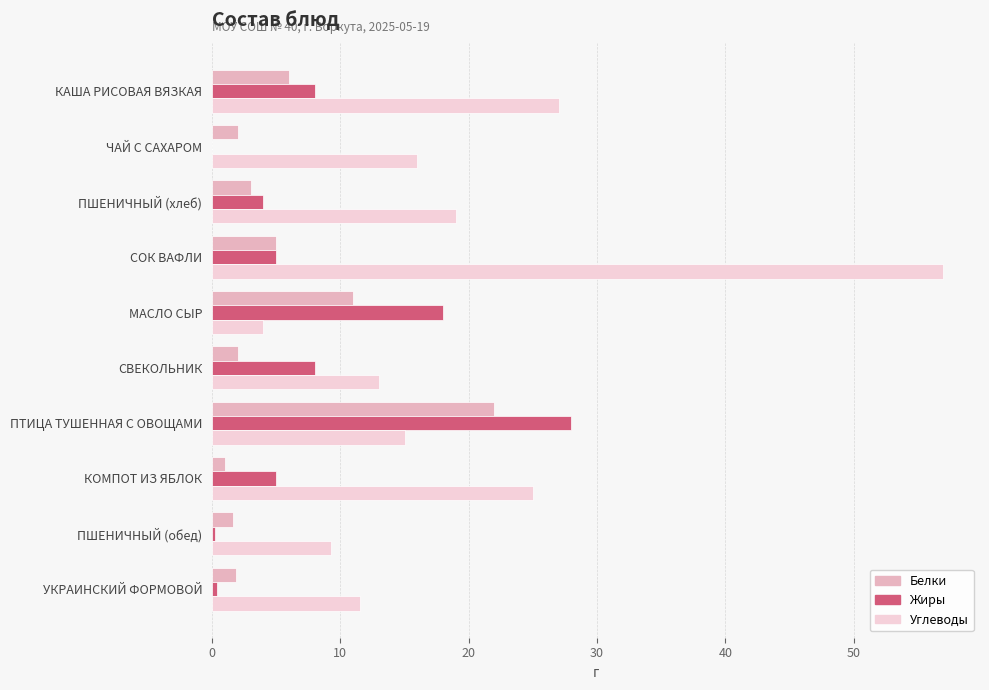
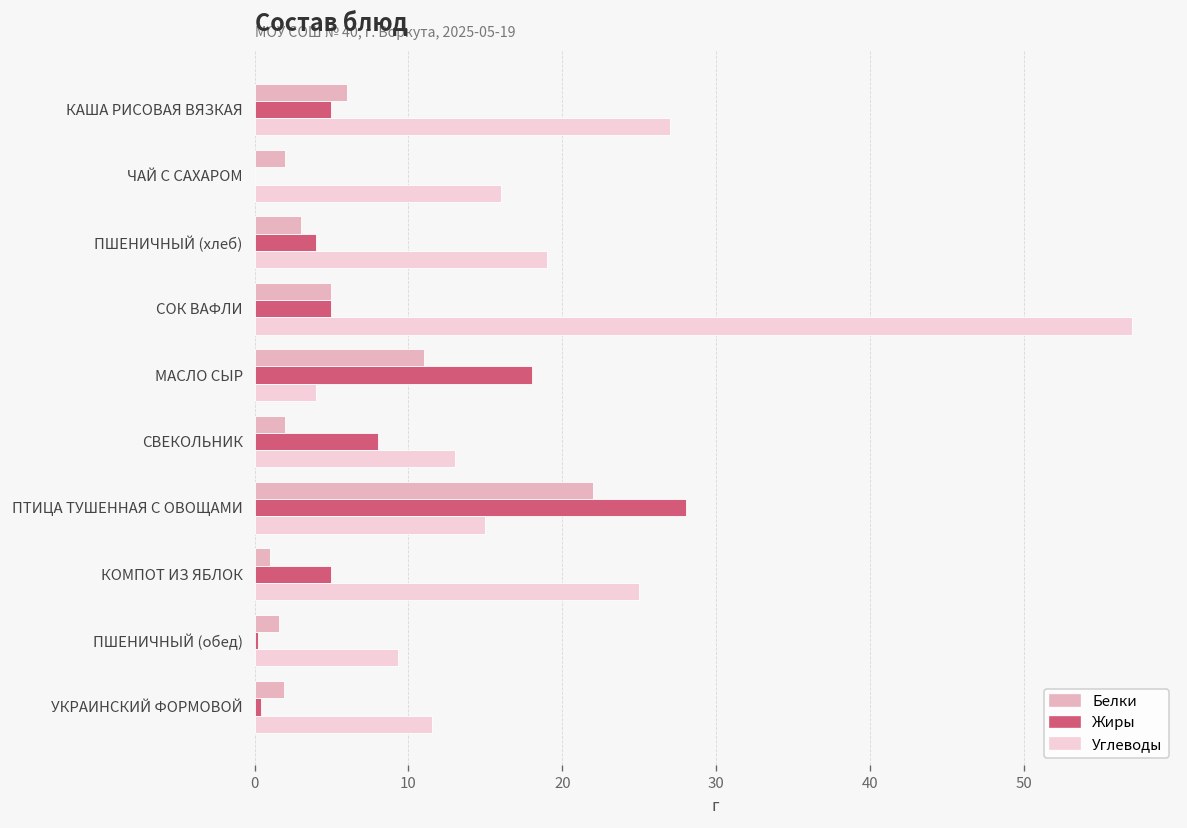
Жиры, КАША РИСОВАЯ ВЯЗКАЯ: 8 -> 5
